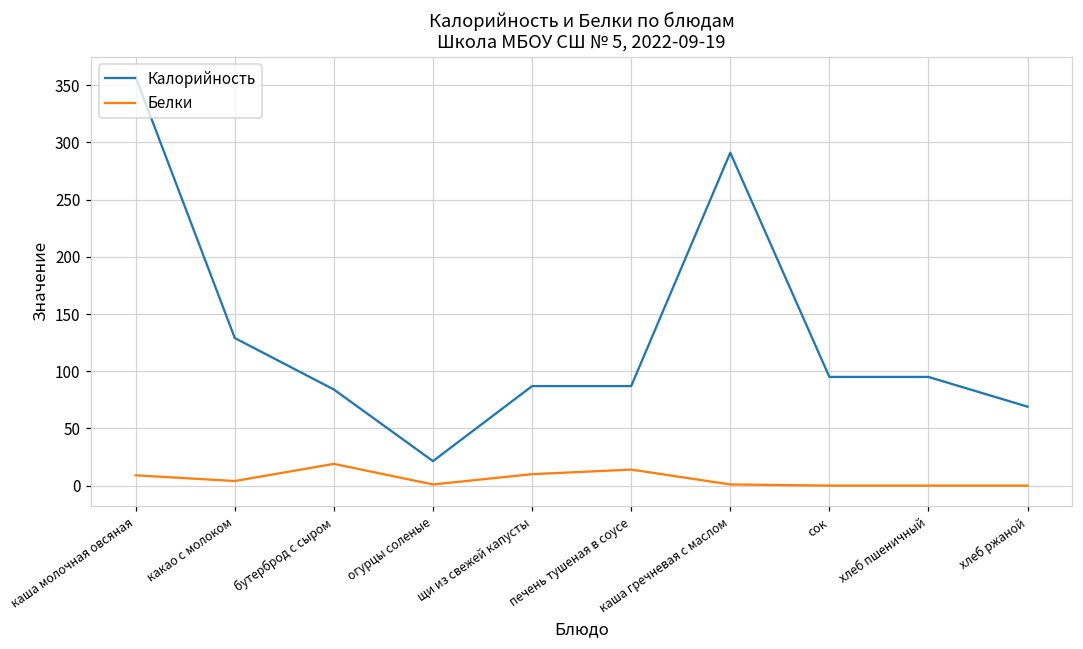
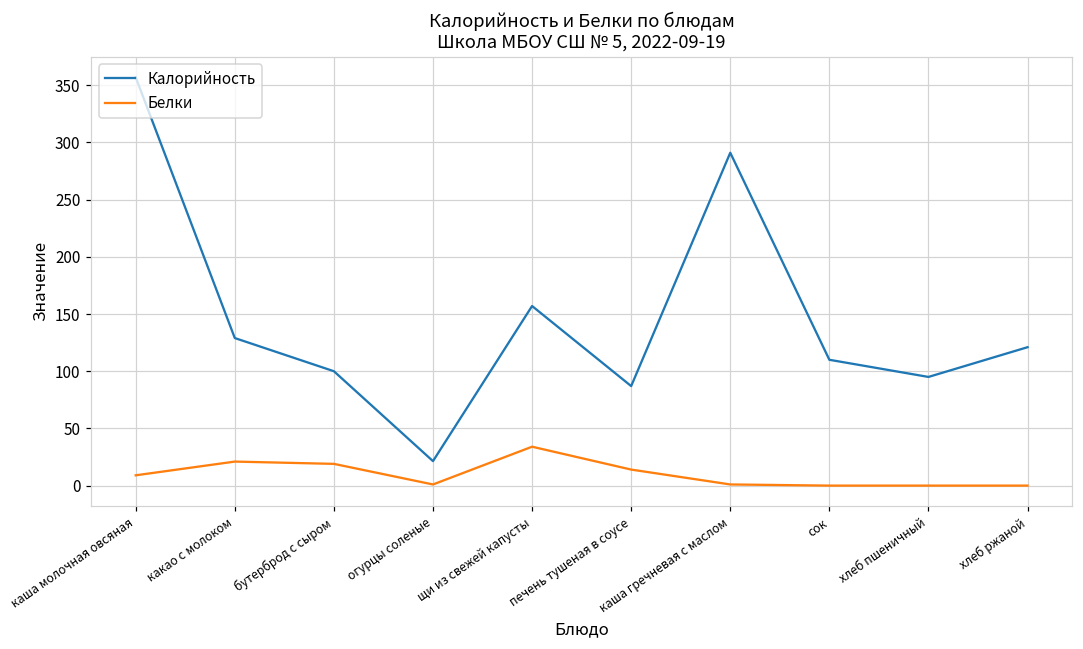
Белки, какао с молоком: 4 -> 21
Калорийность, бутерброд с сыром: 84 -> 100
Калорийность, щи из свежей капусты: 87 -> 157
Белки, щи из свежей капусты: 10 -> 34
Калорийность, сок: 95 -> 110
Калорийность, хлеб ржаной: 69 -> 121
